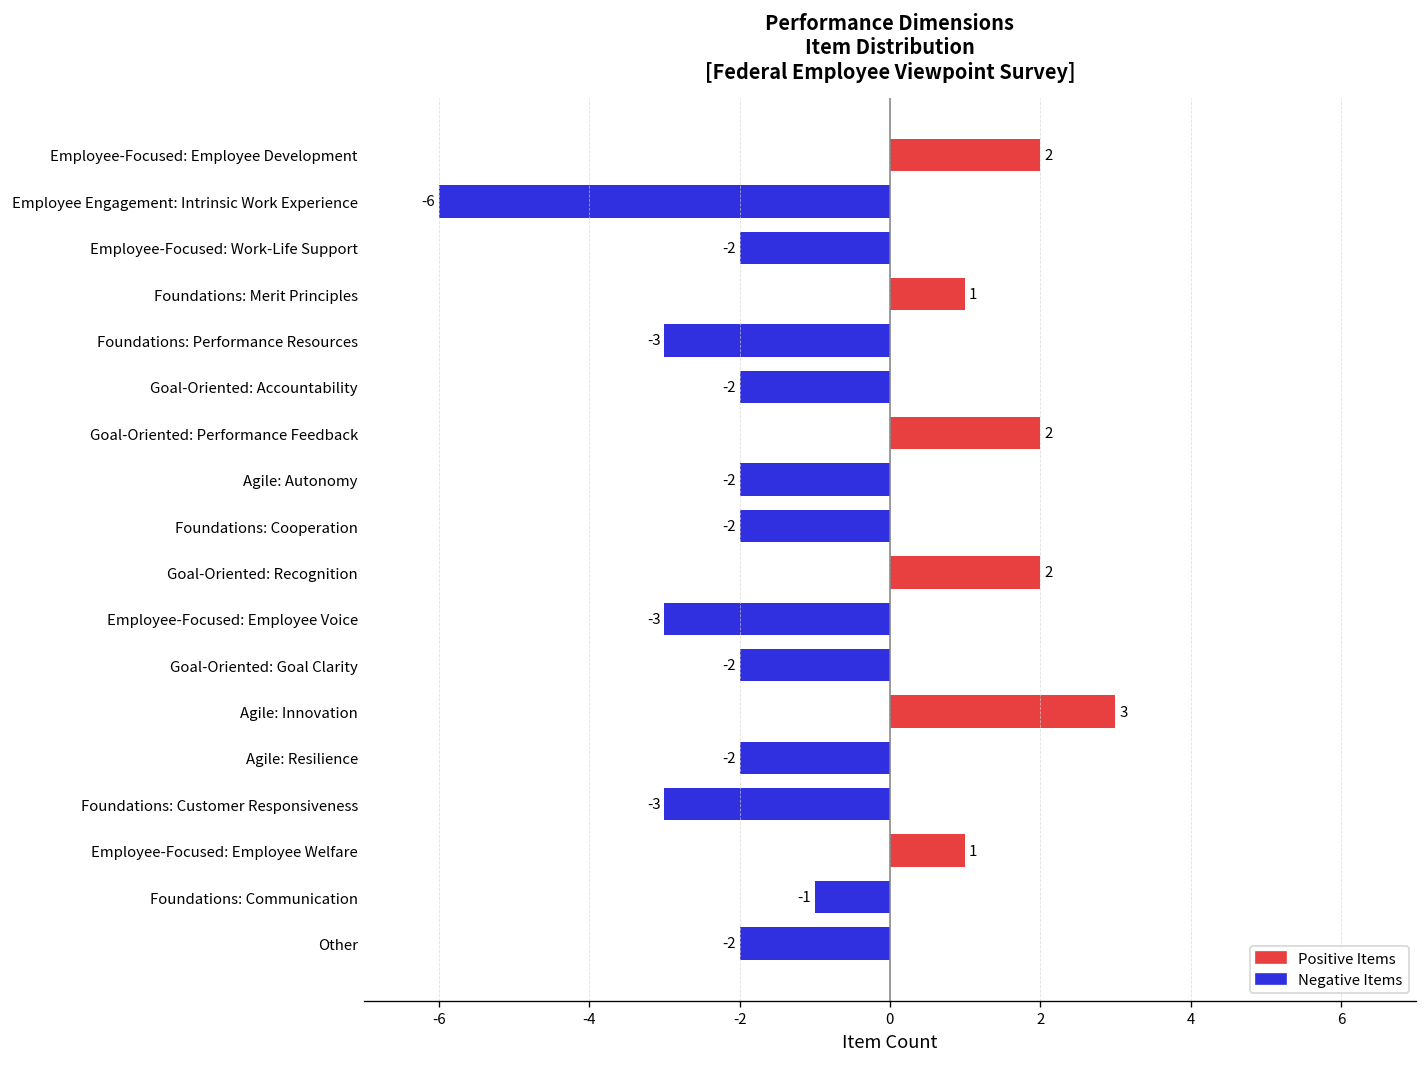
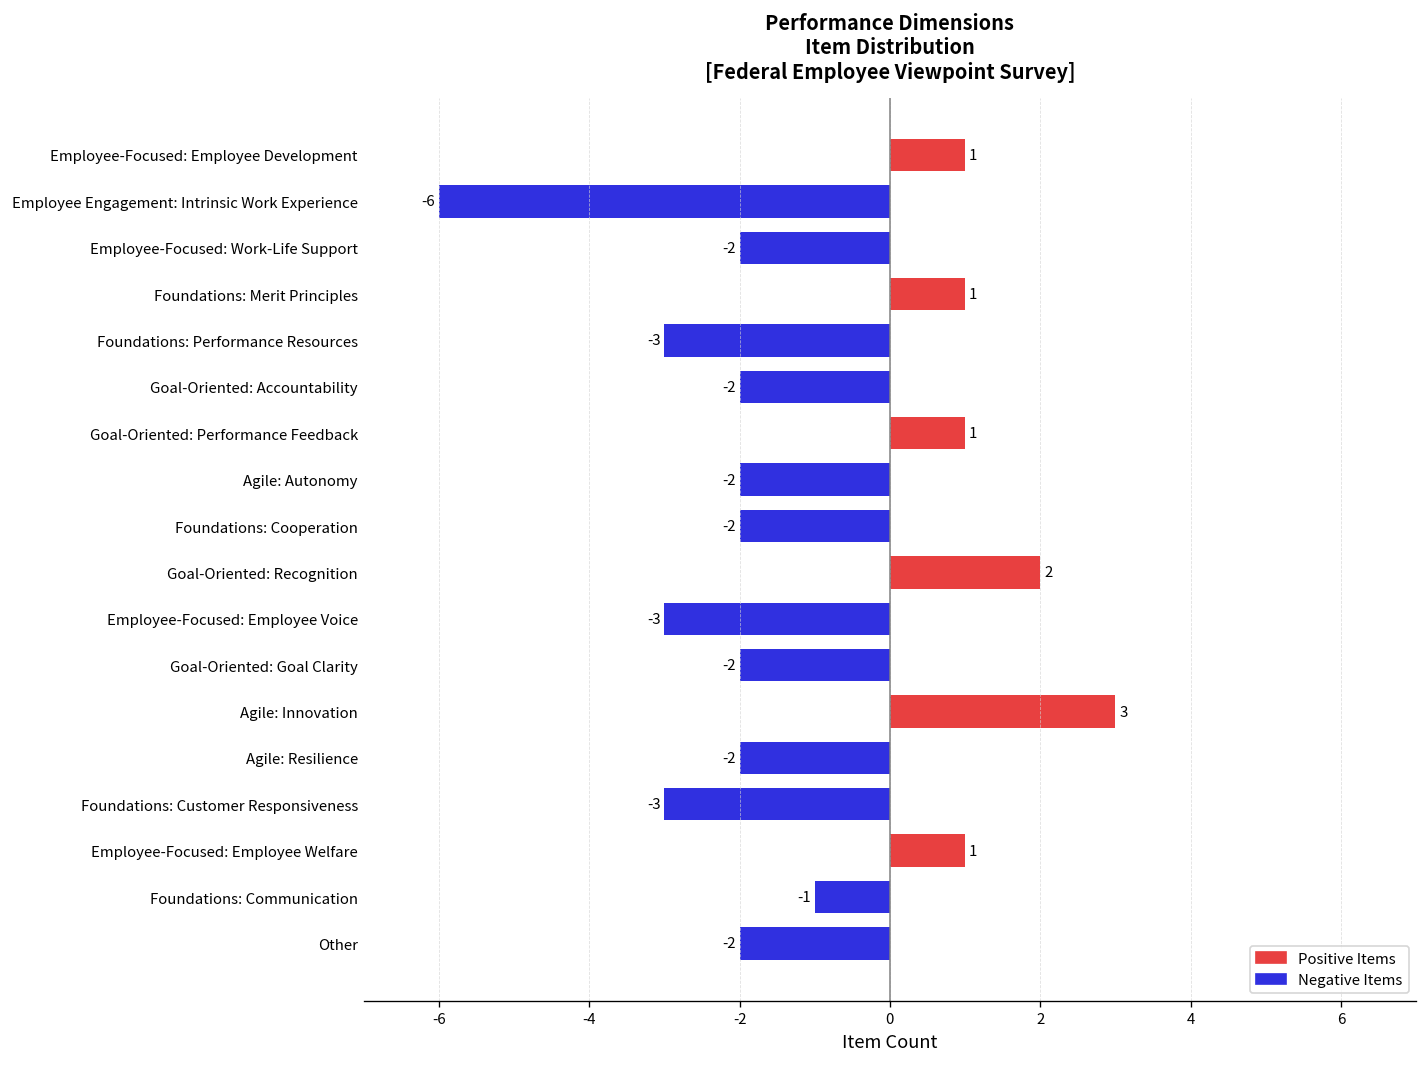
Employee-Focused: Employee Development: 2 -> 1
Goal-Oriented: Performance Feedback: 2 -> 1
